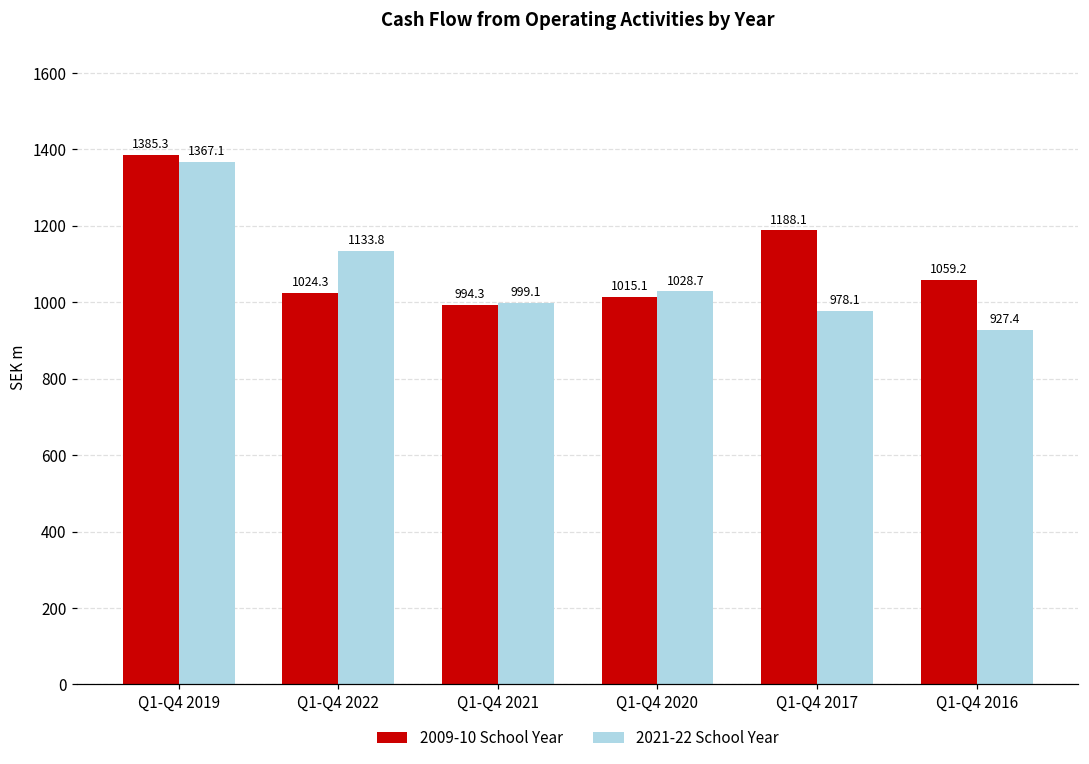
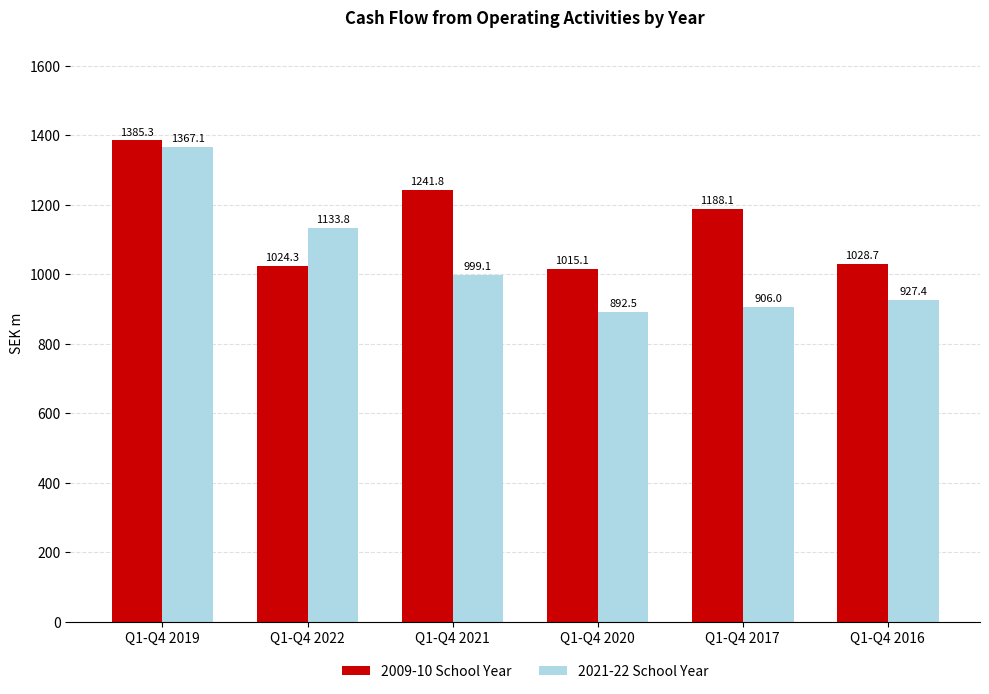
2009-10 School Year, Q1-Q4 2021: 994.3 -> 1241.8
2021-22 School Year, Q1-Q4 2020: 1028.7 -> 892.5
2021-22 School Year, Q1-Q4 2017: 978.1 -> 906.0
2009-10 School Year, Q1-Q4 2016: 1059.2 -> 1028.7
